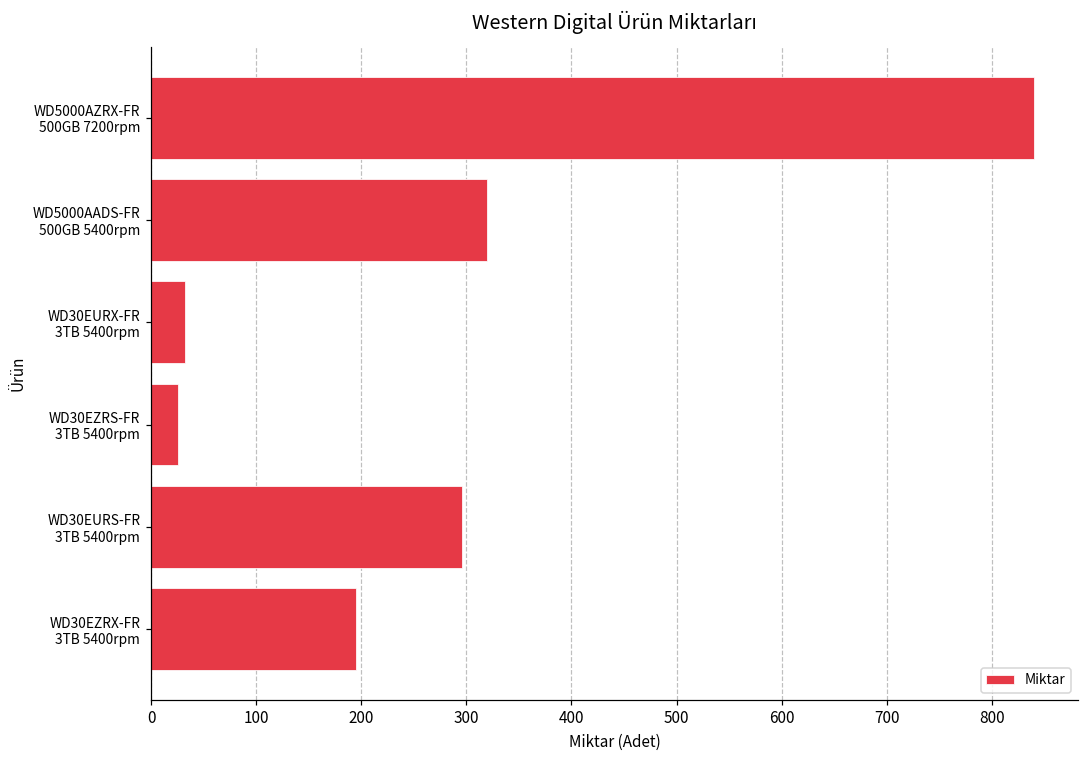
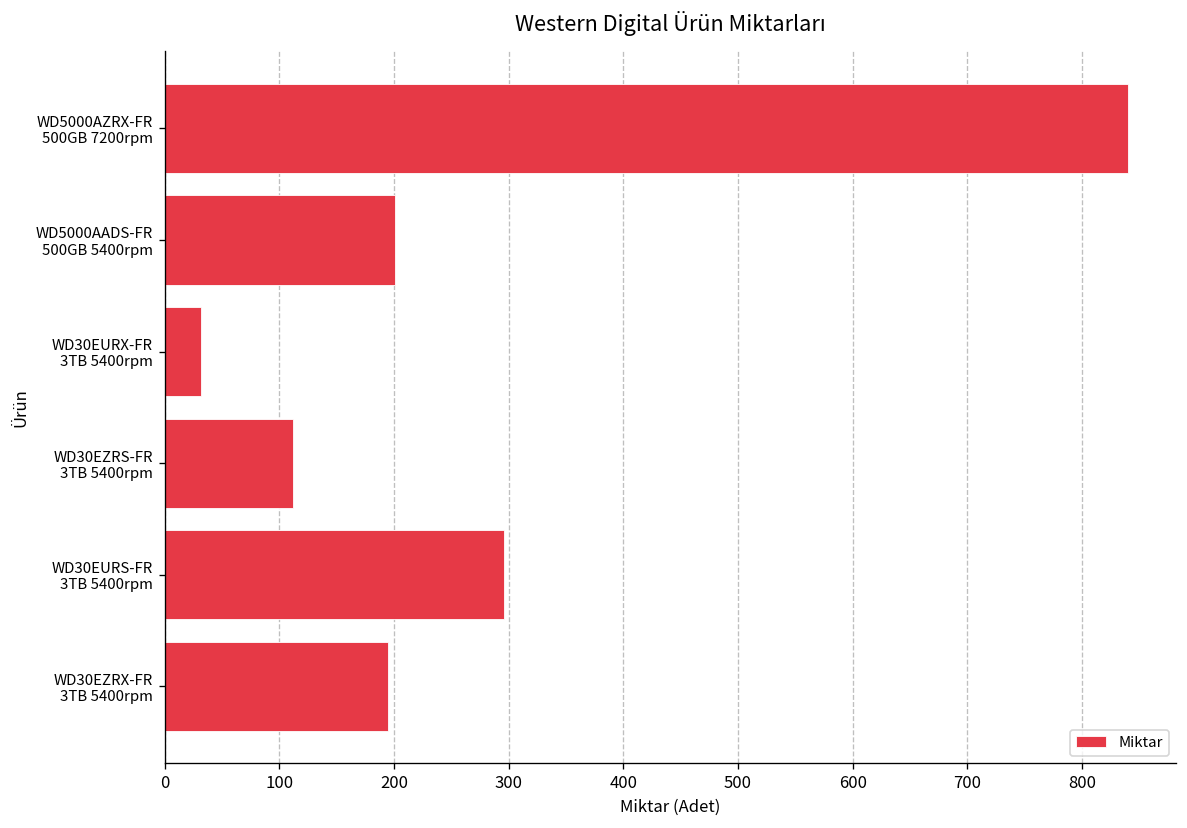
WD5000AADS-FR 500GB 5400rpm: 320 -> 200
WD30EZRS-FR 3TB 5400rpm: 30 -> 110
